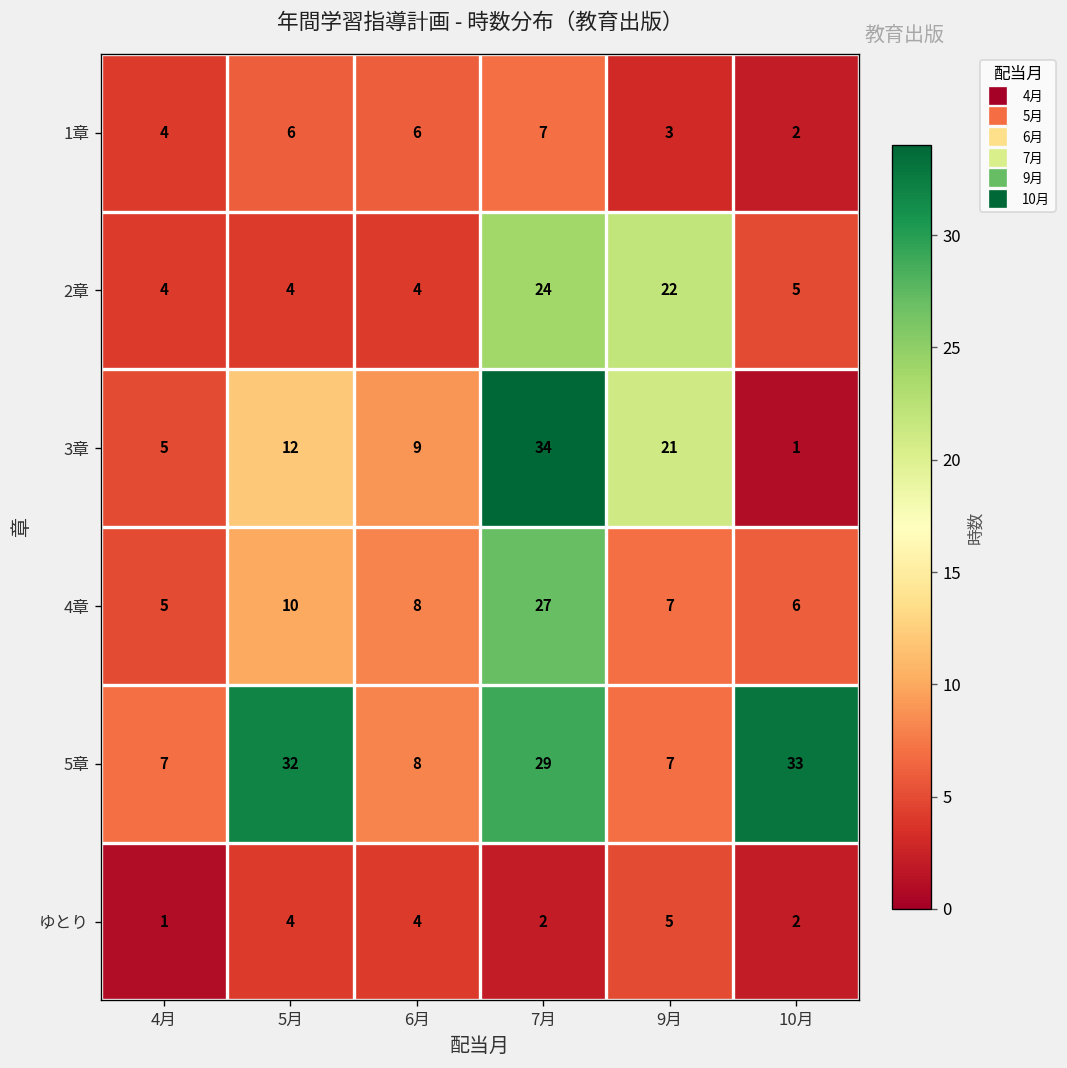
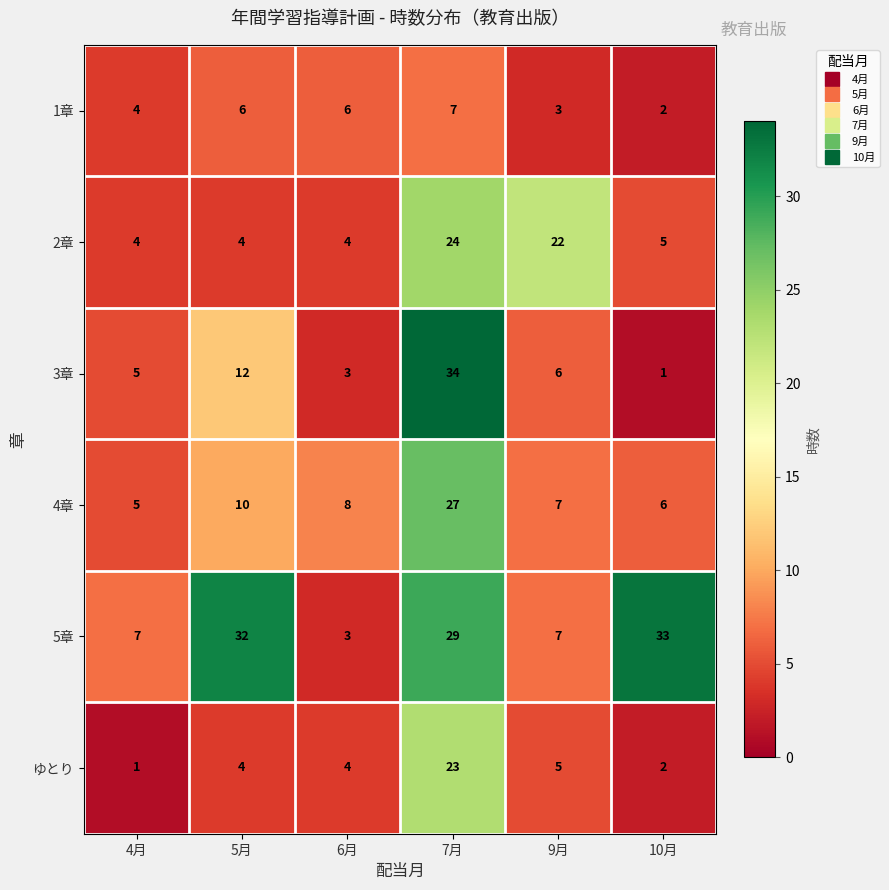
3章, 6月: 9 -> 3
3章, 9月: 21 -> 6
5章, 6月: 8 -> 3
ゆとり, 7月: 2 -> 23
